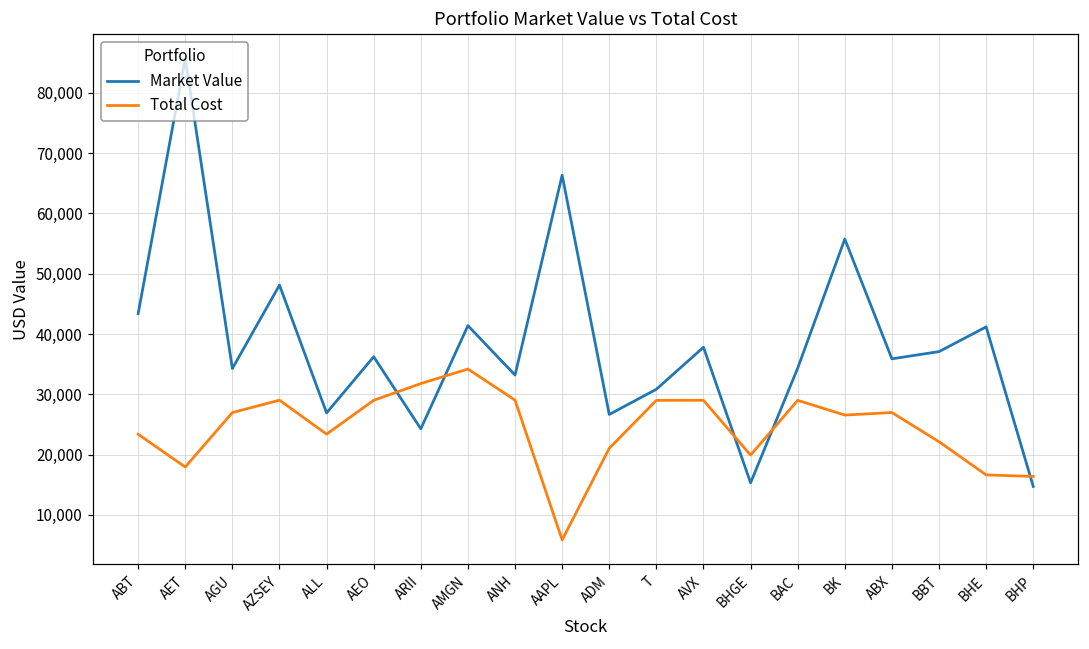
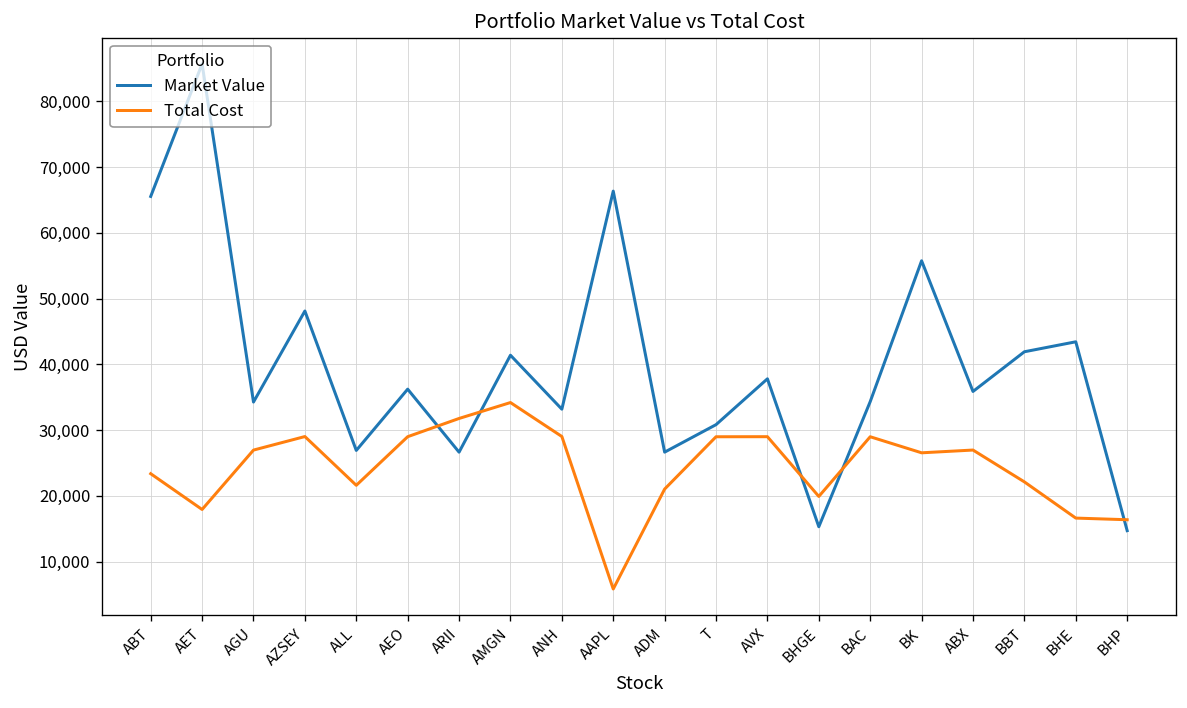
Market Value, ABT: 43,000 -> 66,000
Total Cost, ALL: 23,000 -> 22,000
Market Value, ARII: 24,000 -> 27,000
Market Value, BBT: 37,000 -> 42,000
Market Value, BHE: 41,000 -> 43,000
